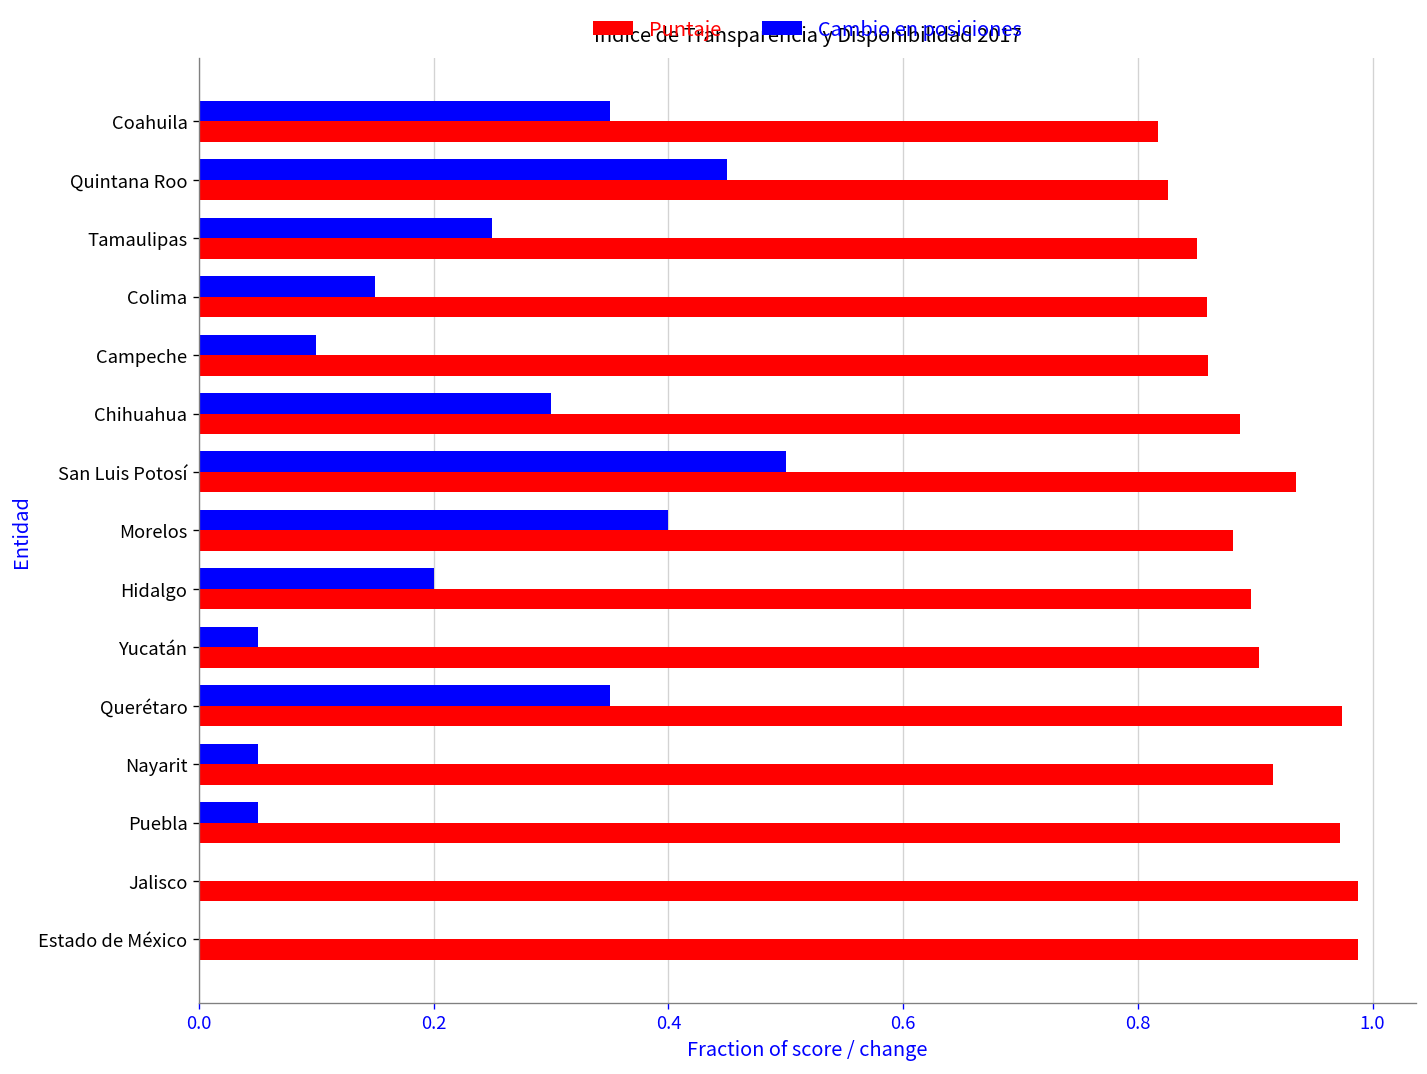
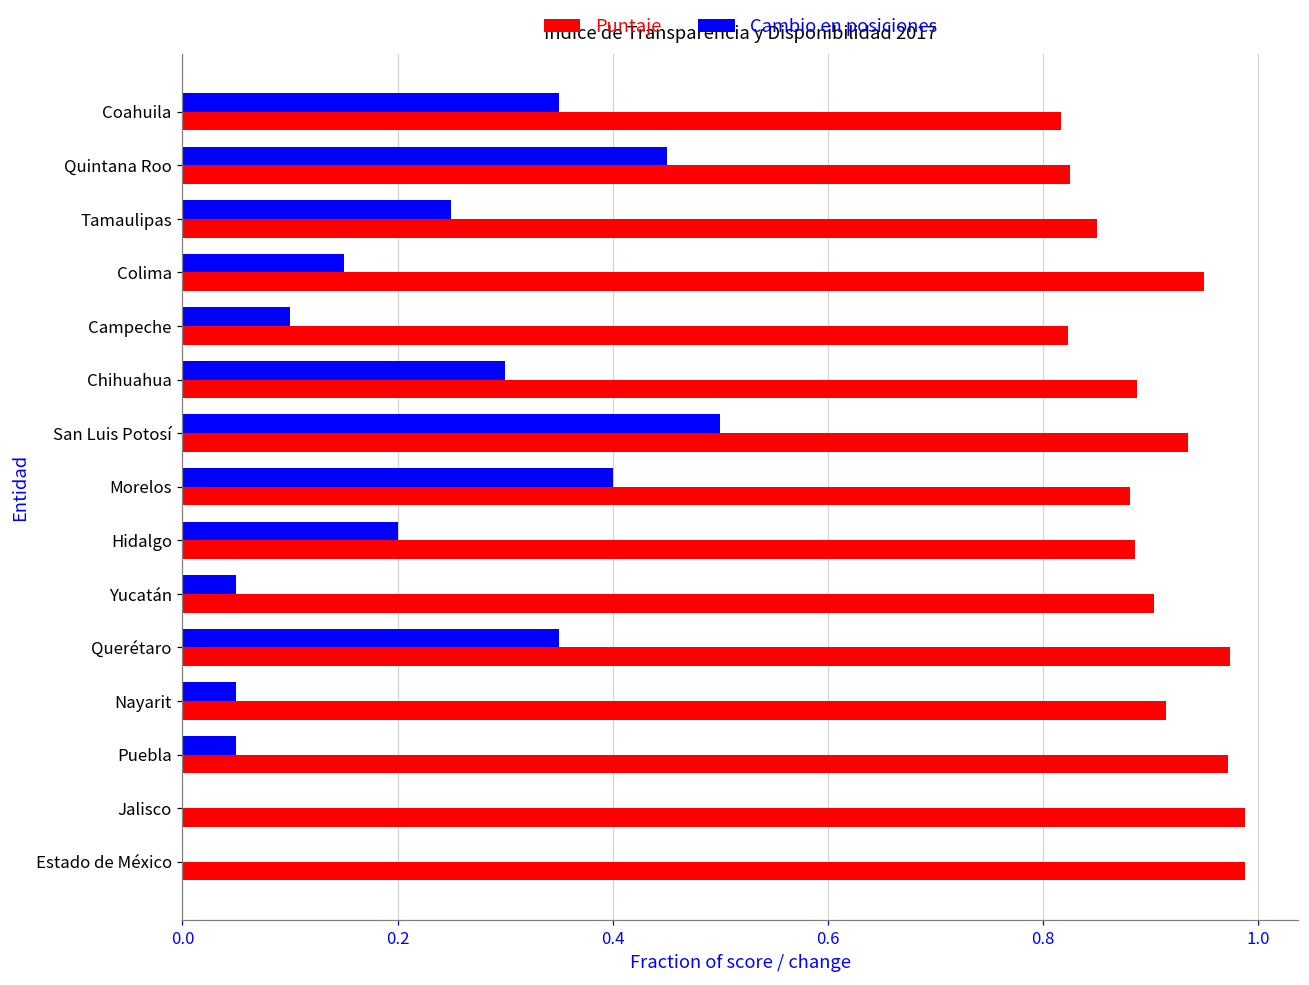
Puntaje, Colima: 0.86 -> 0.95
Puntaje, Campeche: 0.86 -> 0.82
Puntaje, Hidalgo: 0.90 -> 0.89
